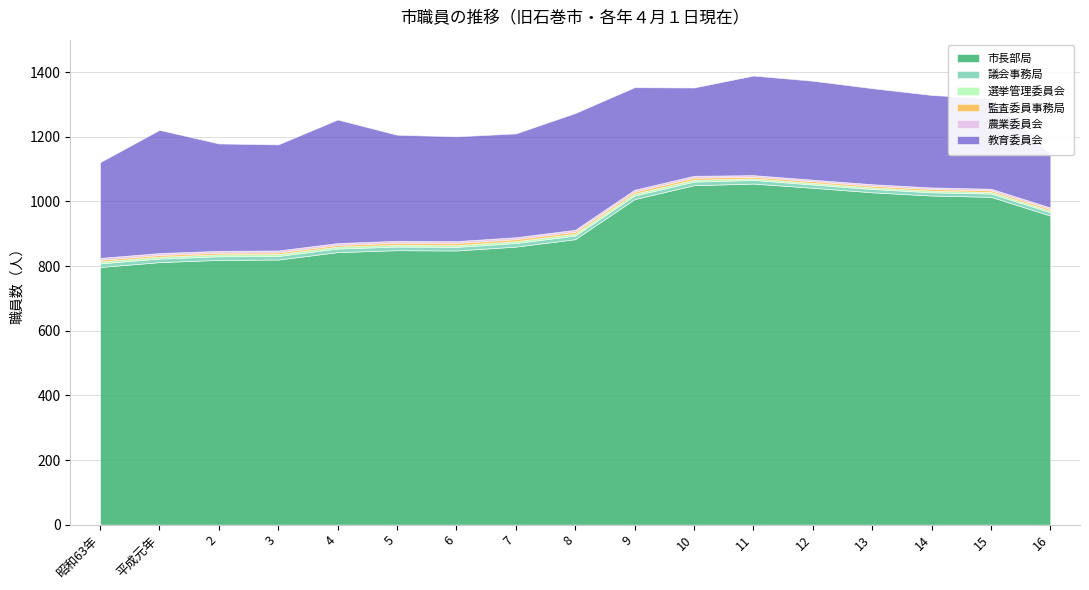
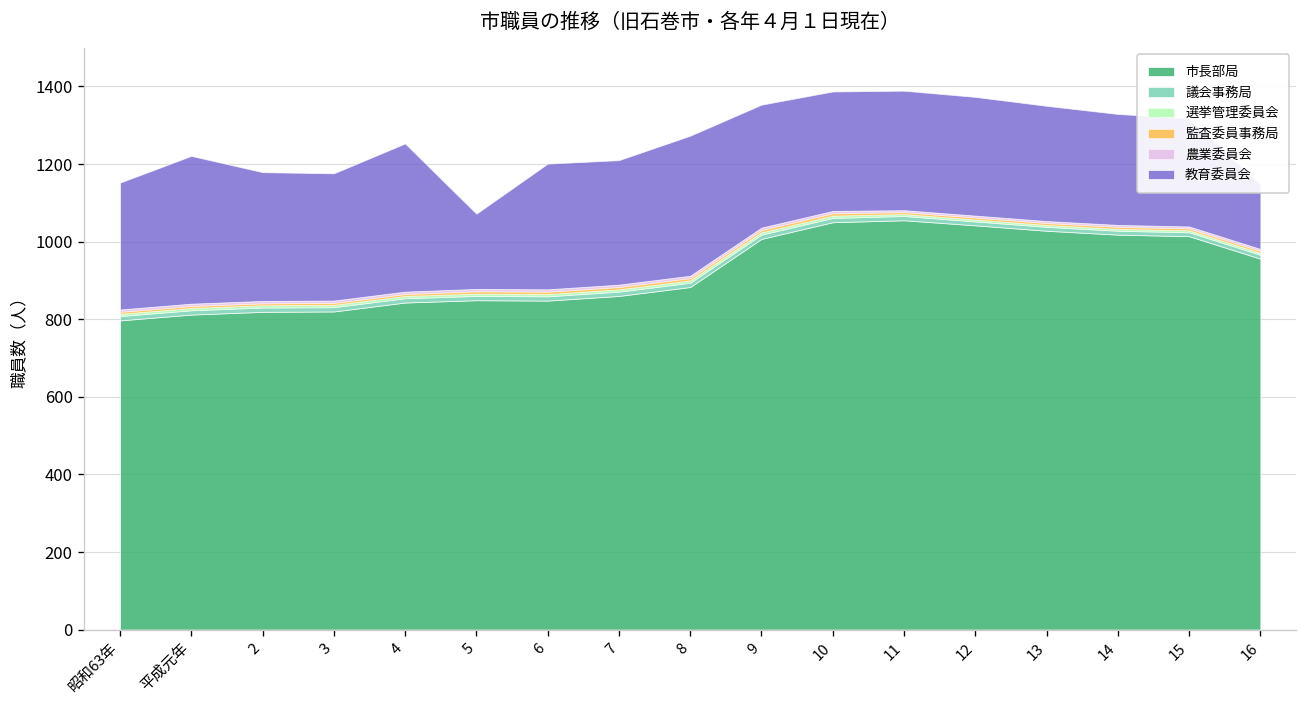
教育委員会, 昭和63年: 300 -> 330
教育委員会, 5: 330 -> 190
教育委員会, 10: 270 -> 310
